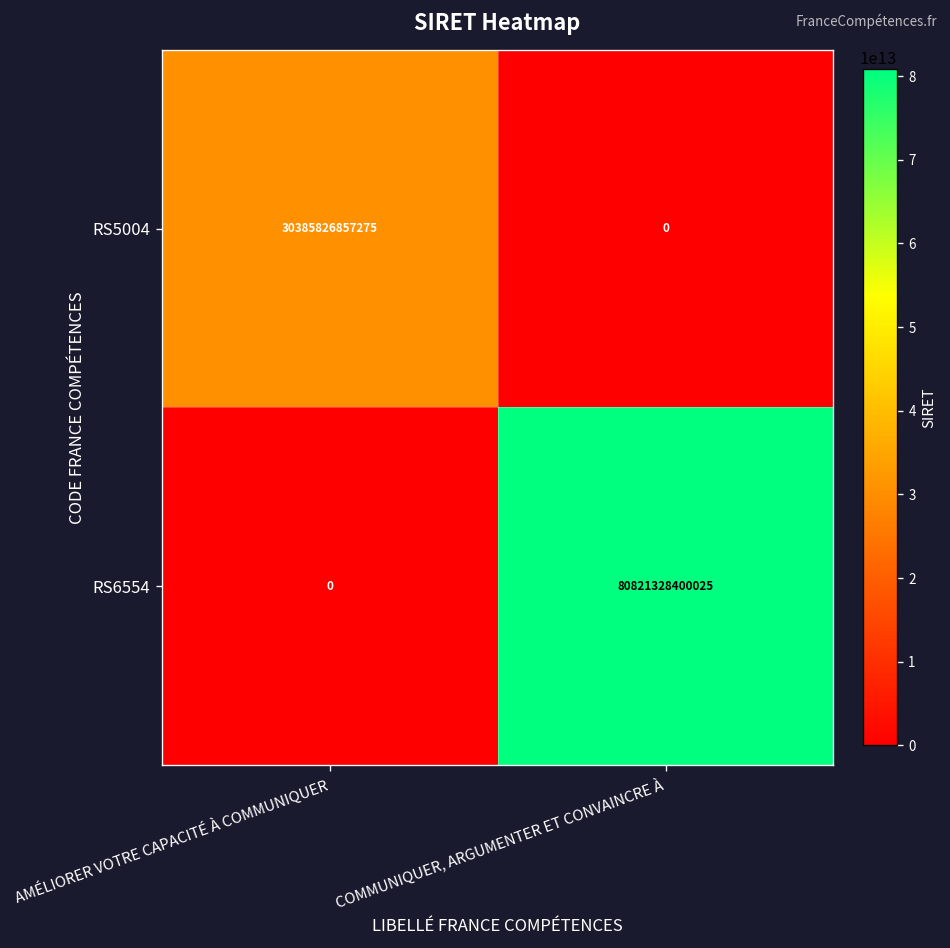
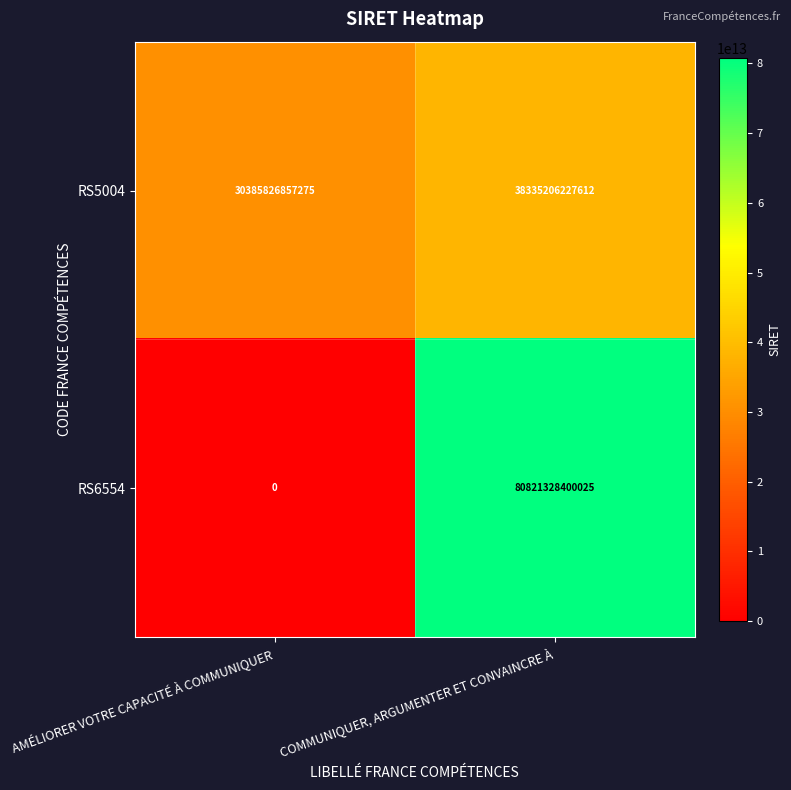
RS5004, COMMUNIQUER, ARGUMENTER ET CONVAINCRE À: 0 -> 38335206227612
